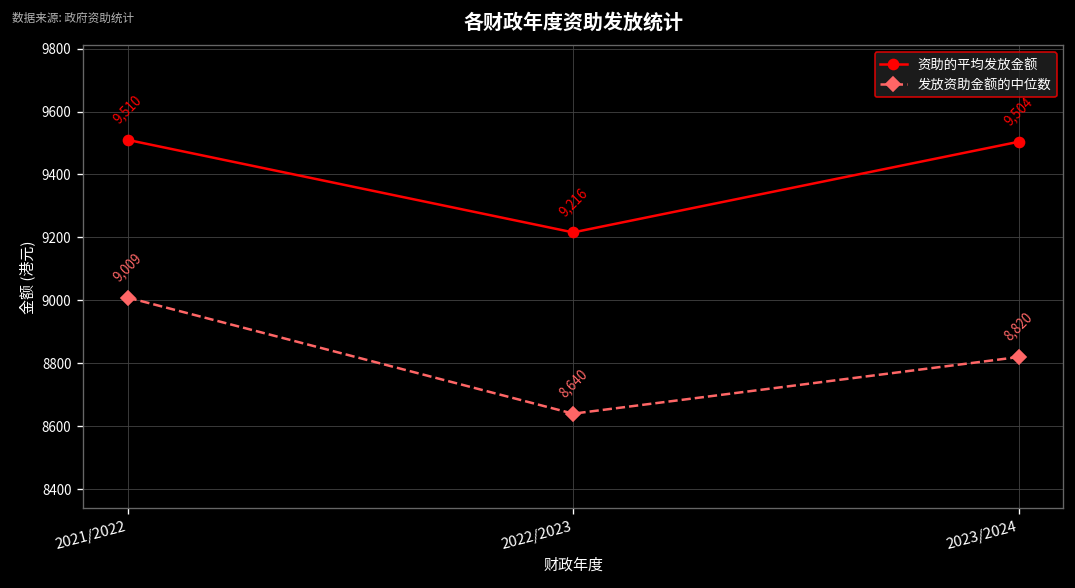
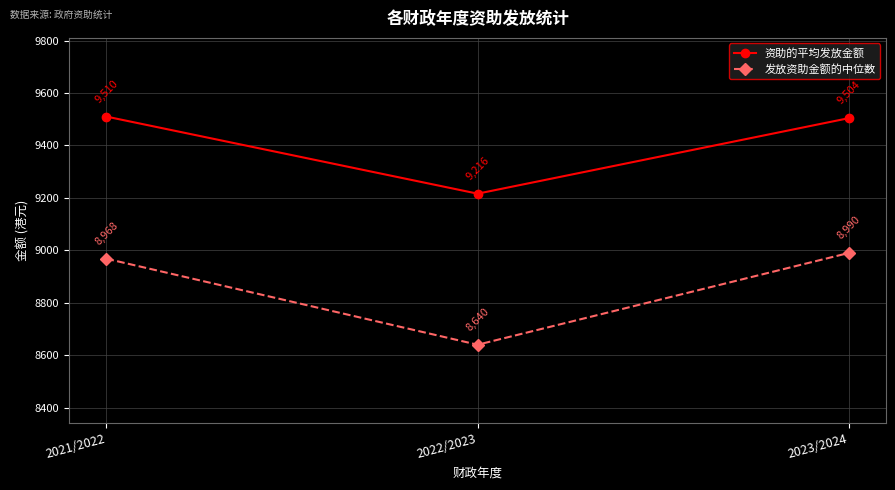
发放资助金额的中位数, 2021/2022: 9,009 -> 8,968
发放资助金额的中位数, 2023/2024: 8,820 -> 8,990
